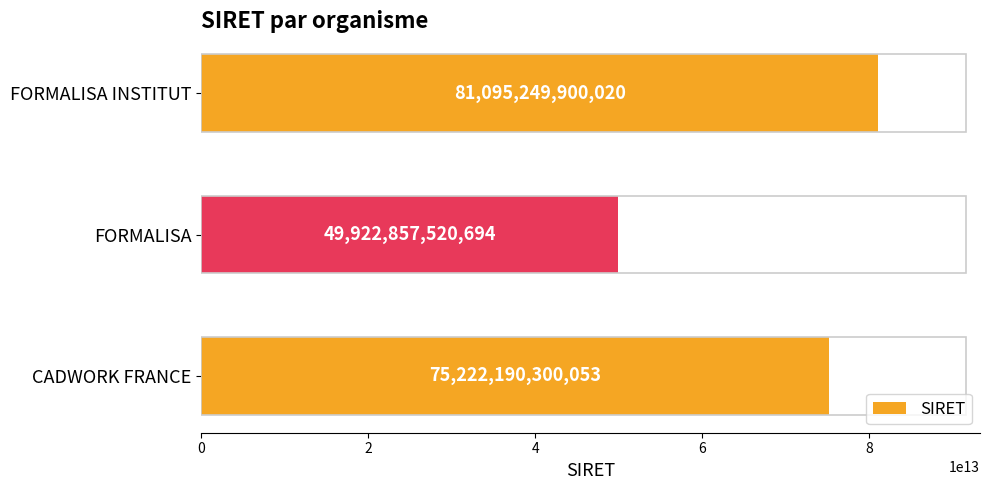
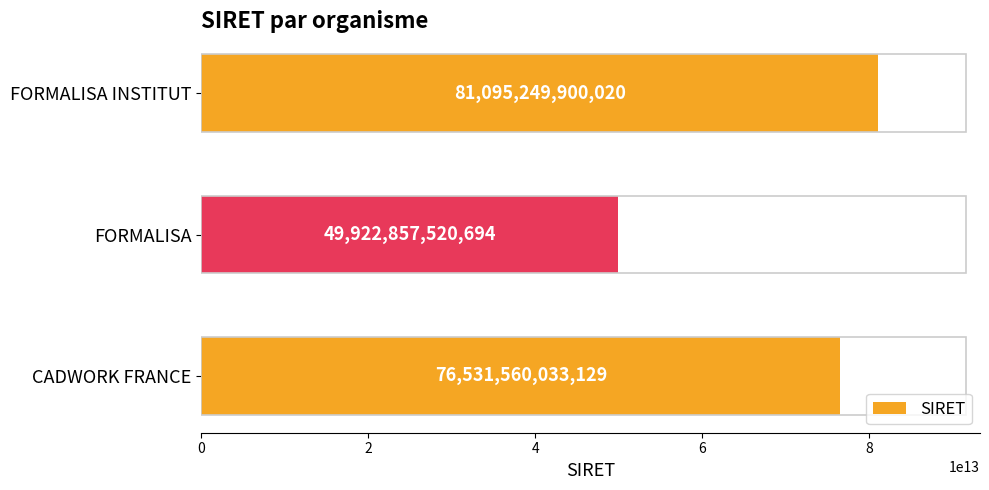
CADWORK FRANCE: 75,222,190,300,053 -> 76,531,560,033,129
